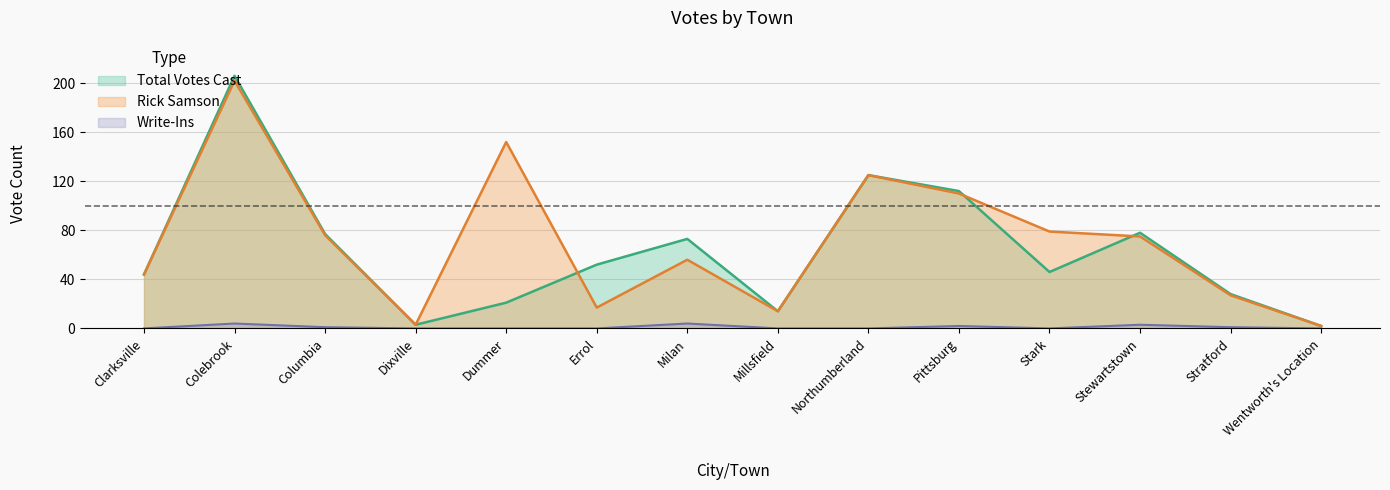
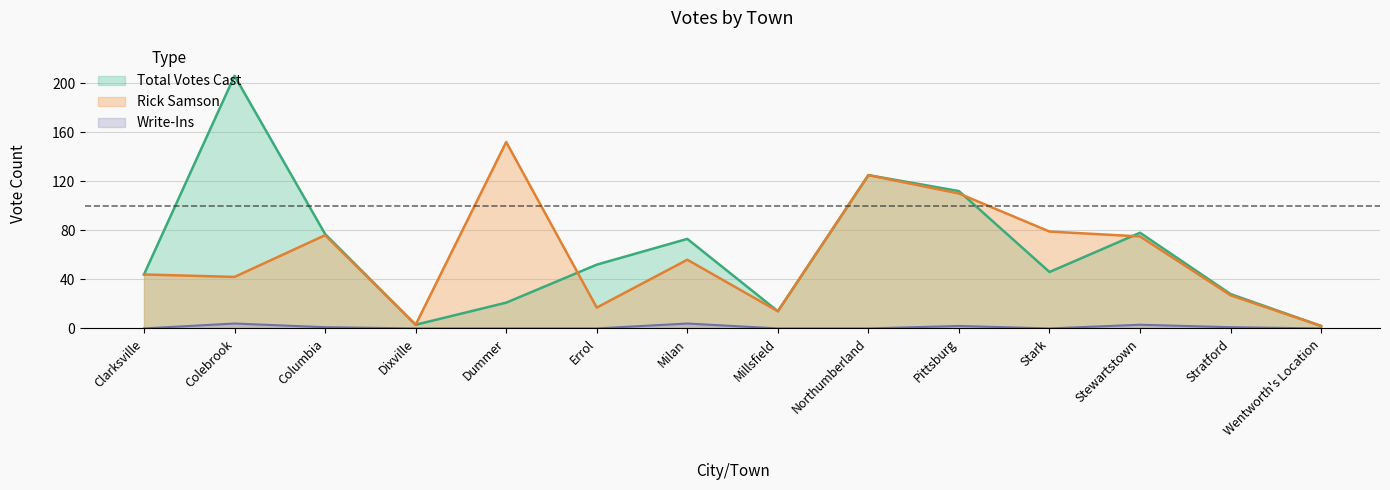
Rick Samson, Colebrook: 202 -> 42
